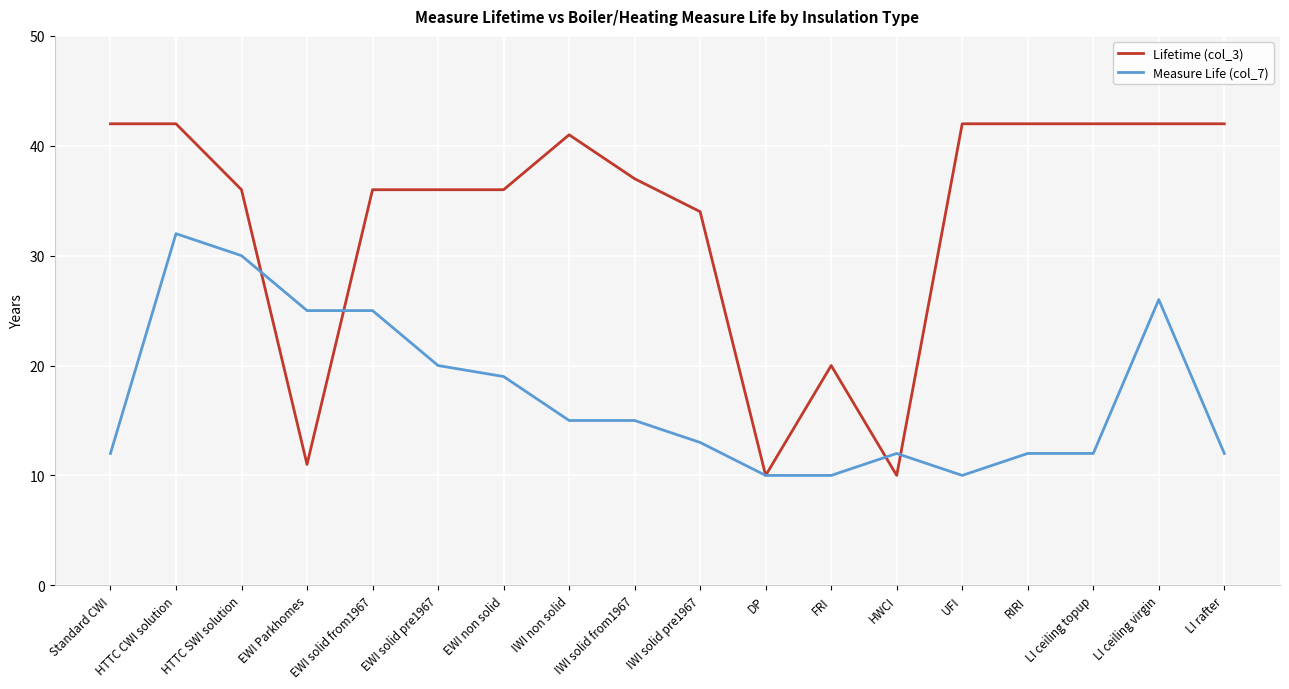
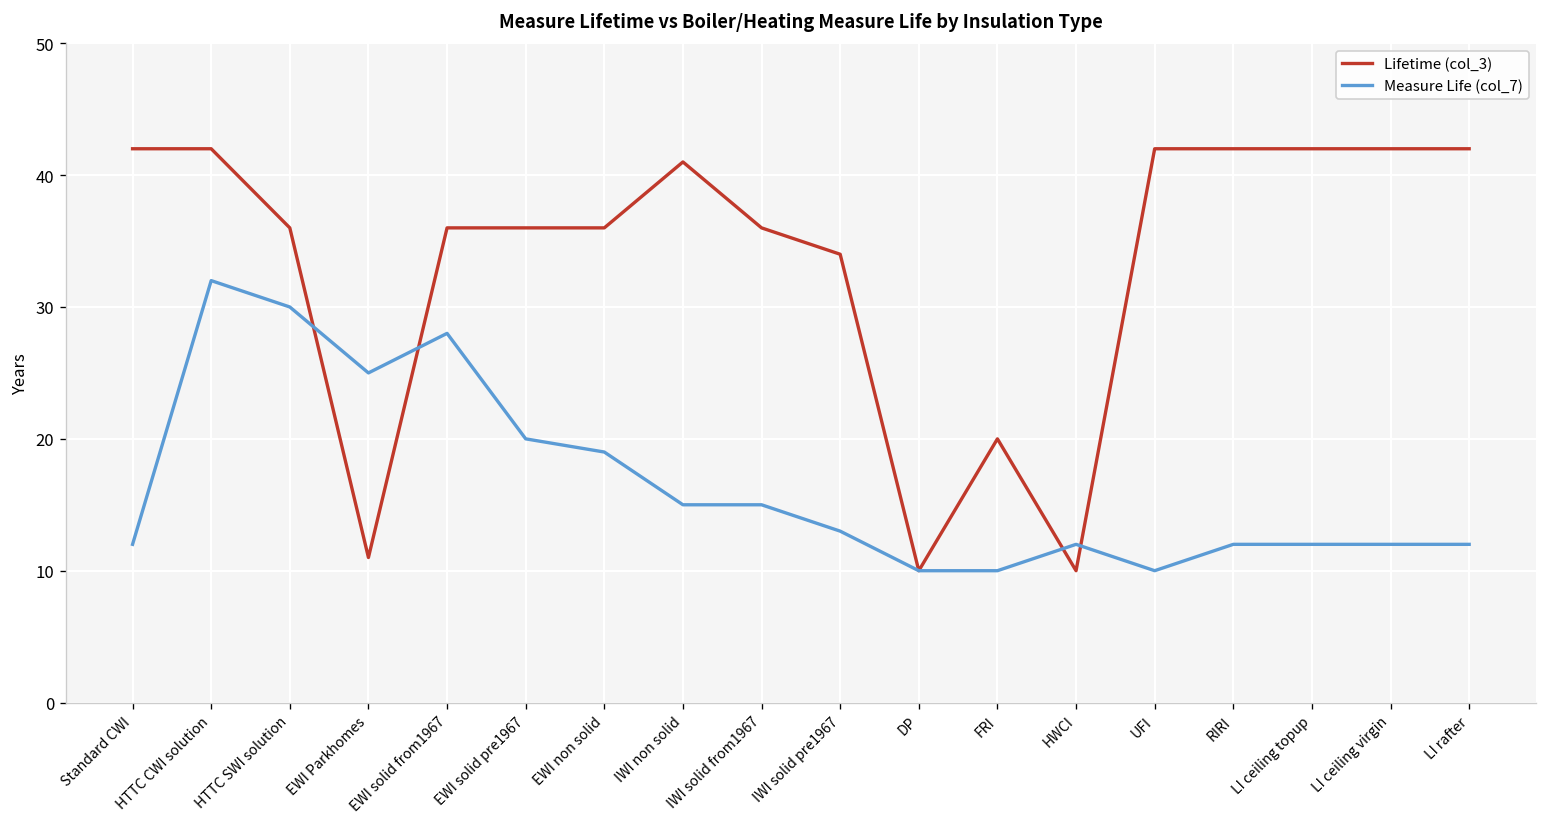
Measure Life (col_7), EWI solid from1967: 25 -> 28
Lifetime (col_3), IWI solid from1967: 37 -> 36
Measure Life (col_7), LI ceiling virgin: 26 -> 12
